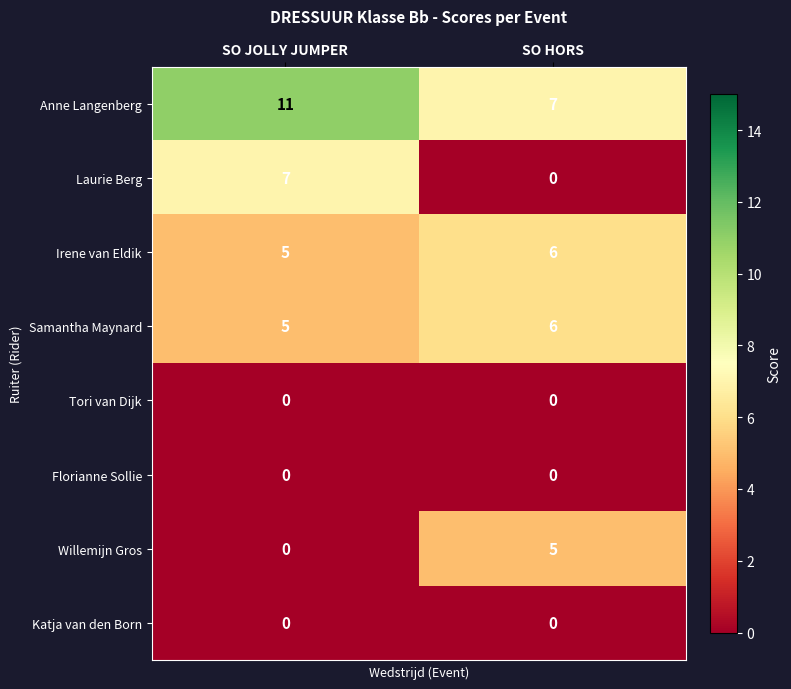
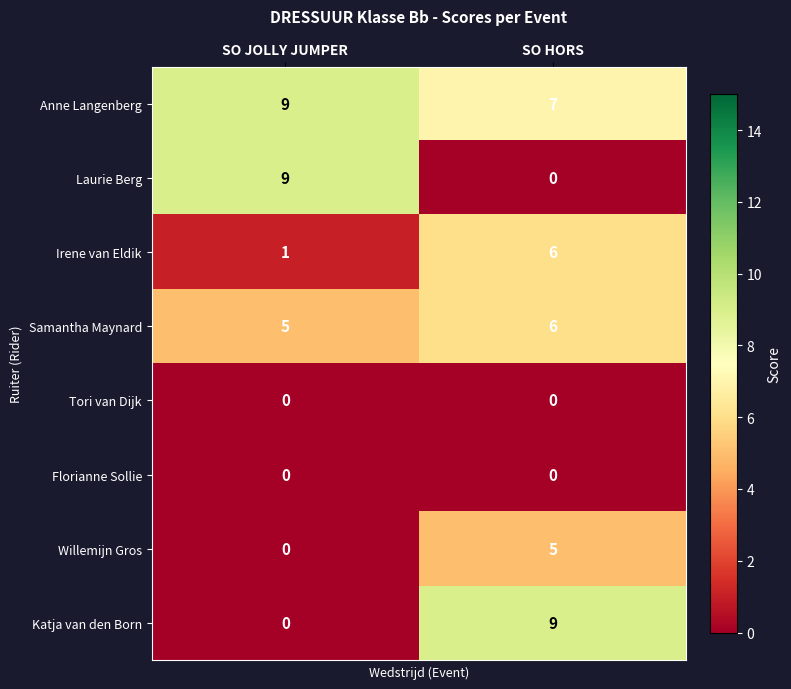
Anne Langenberg, SO JOLLY JUMPER: 11 -> 9
Laurie Berg, SO JOLLY JUMPER: 7 -> 9
Irene van Eldik, SO JOLLY JUMPER: 5 -> 1
Katja van den Born, SO HORS: 0 -> 9
